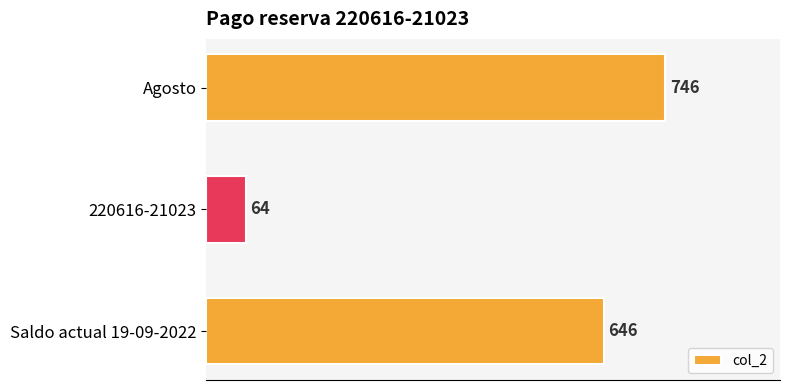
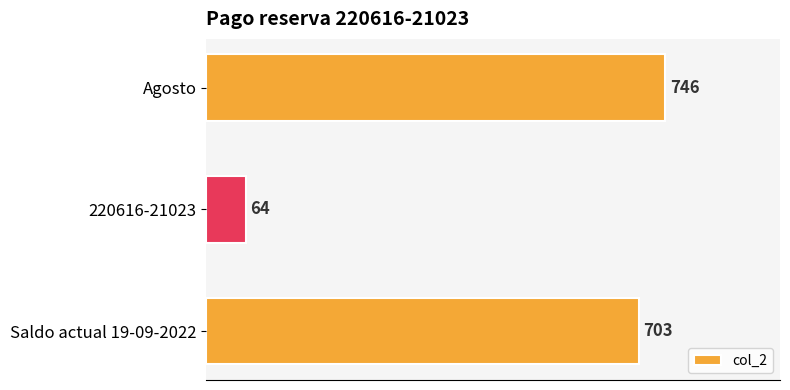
Saldo actual 19-09-2022: 646 -> 703
